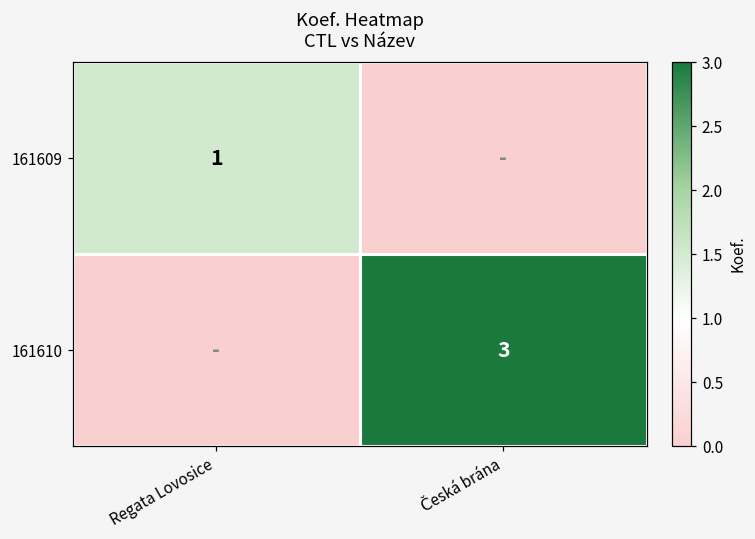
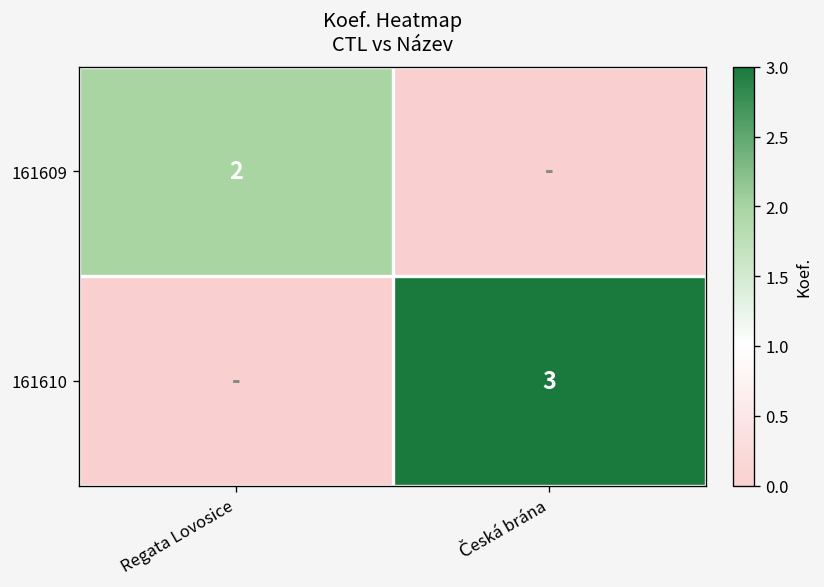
161609, Regata Lovosice: 1 -> 2
